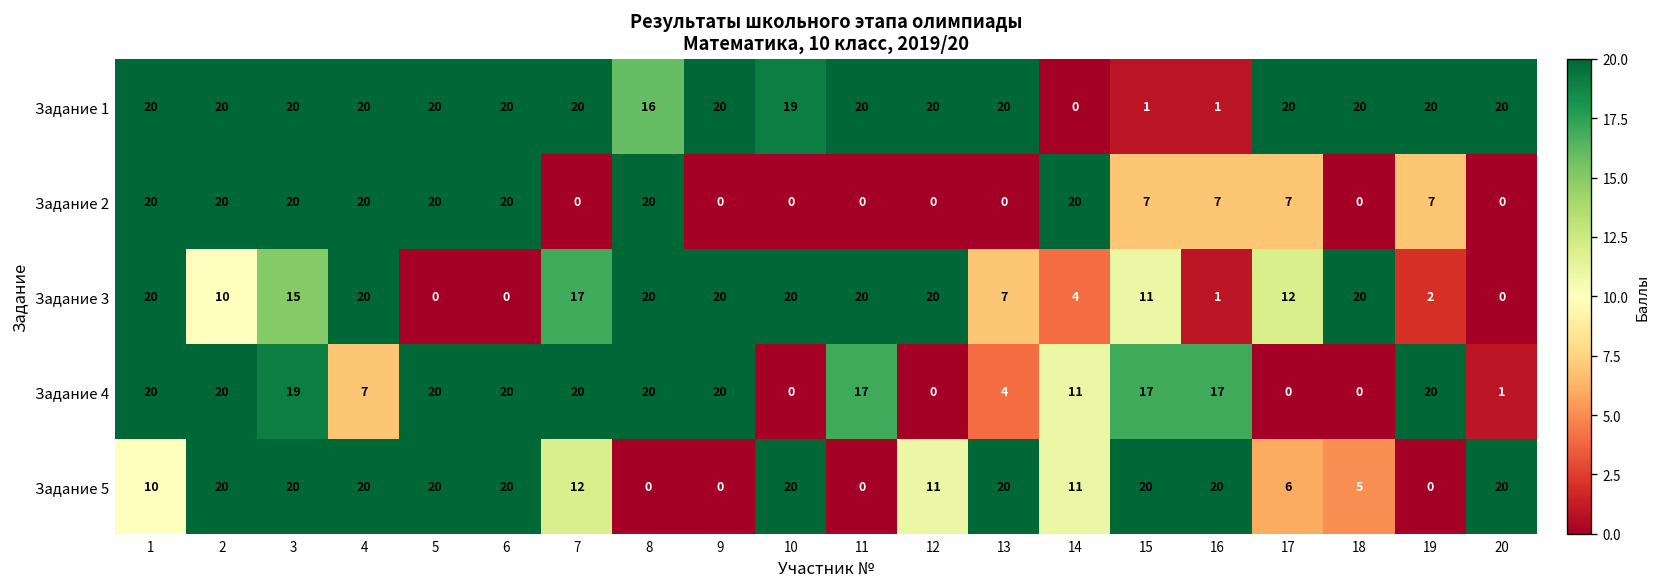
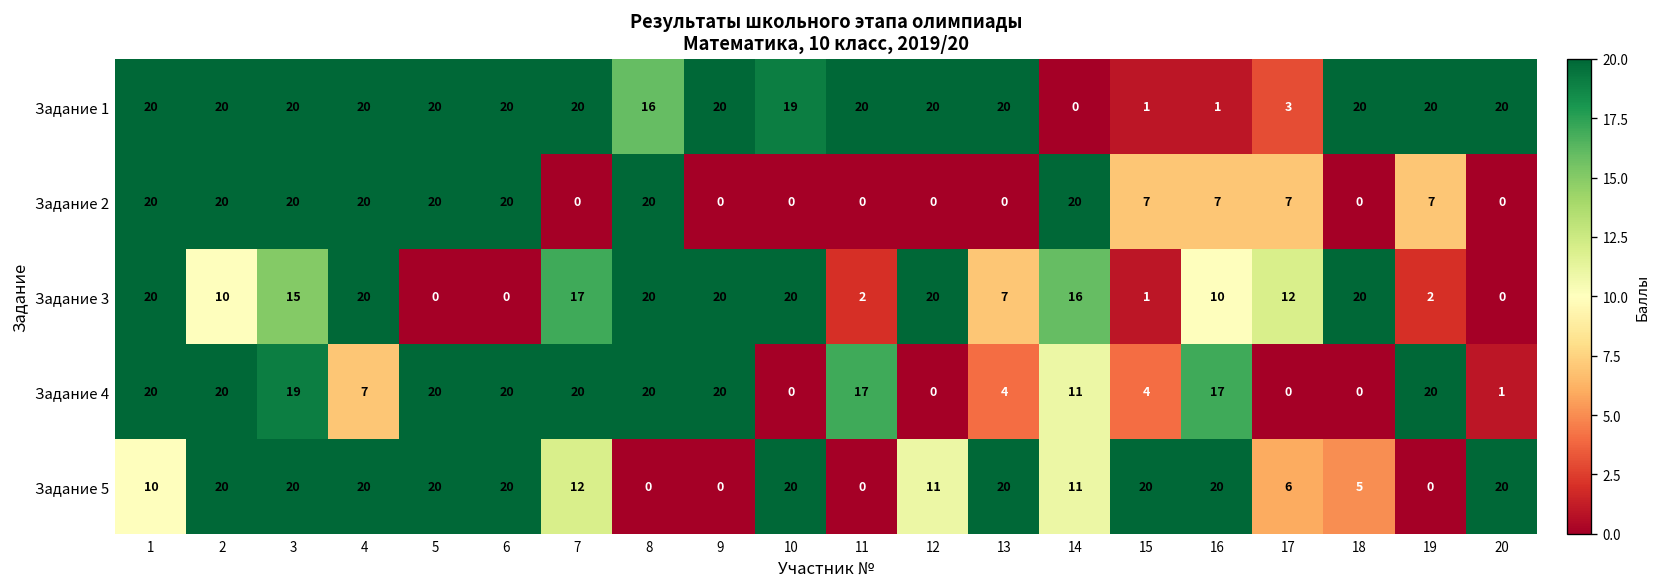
Задание 1, 17: 20 -> 3
Задание 3, 11: 20 -> 2
Задание 3, 14: 4 -> 16
Задание 3, 15: 11 -> 1
Задание 3, 16: 1 -> 10
Задание 4, 15: 17 -> 4
